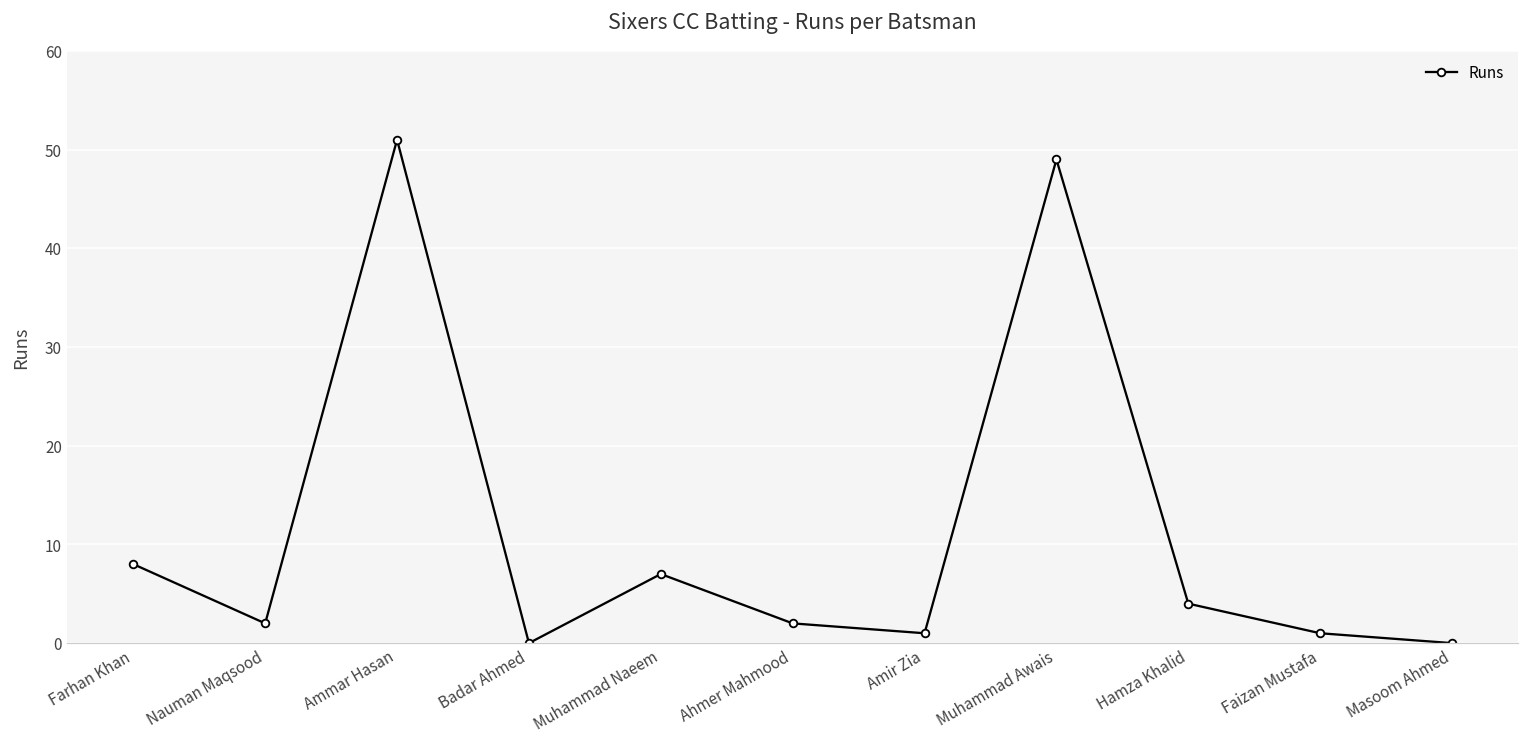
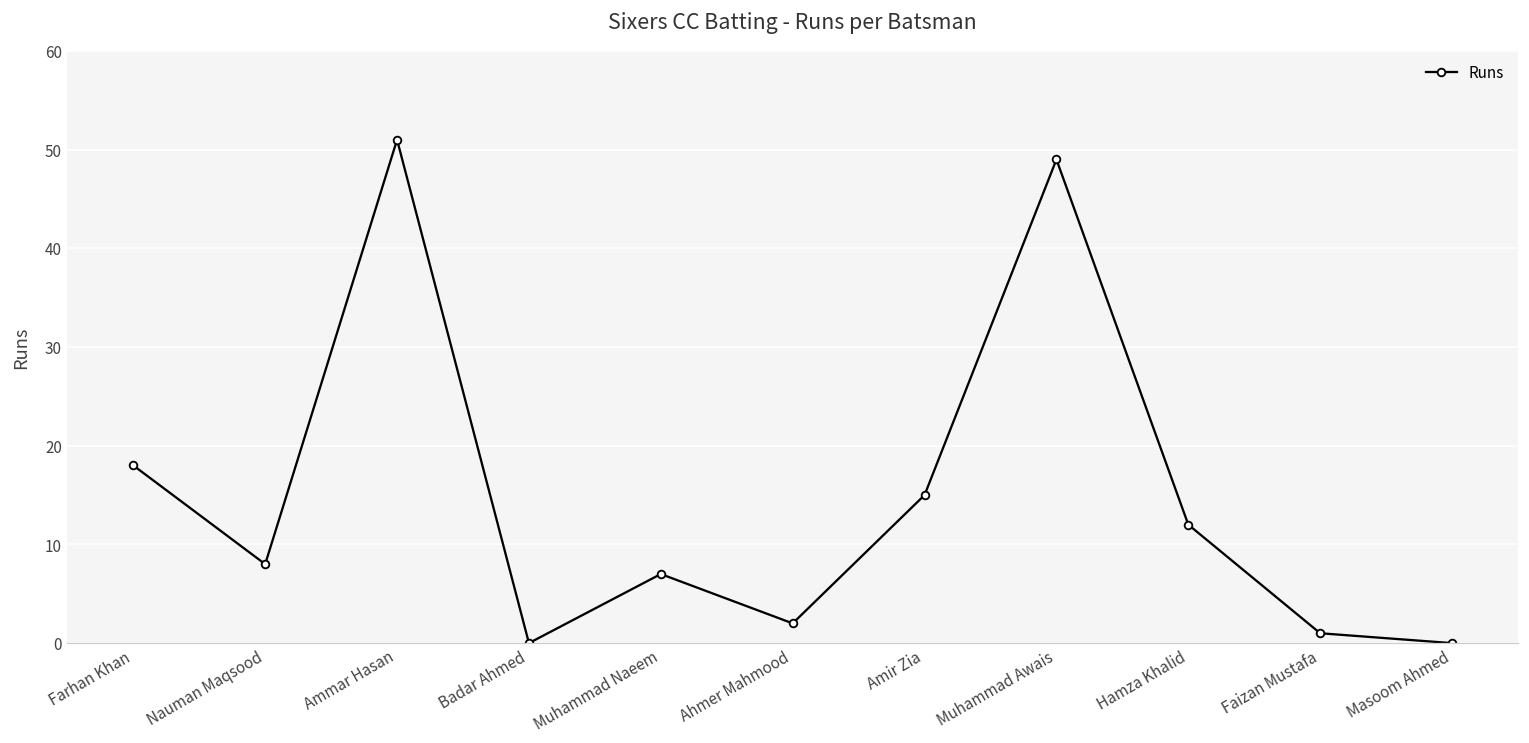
Farhan Khan: 8 -> 18
Nauman Maqsood: 2 -> 8
Amir Zia: 1 -> 15
Hamza Khalid: 4 -> 12
